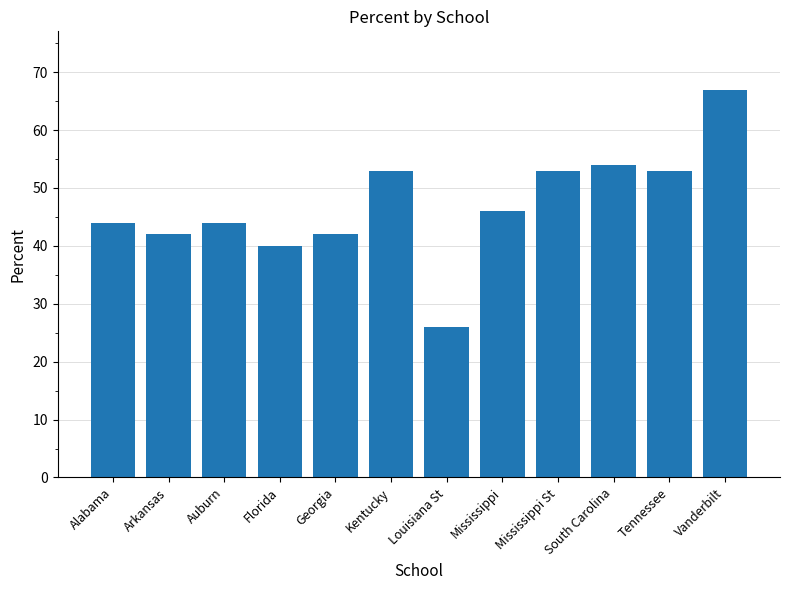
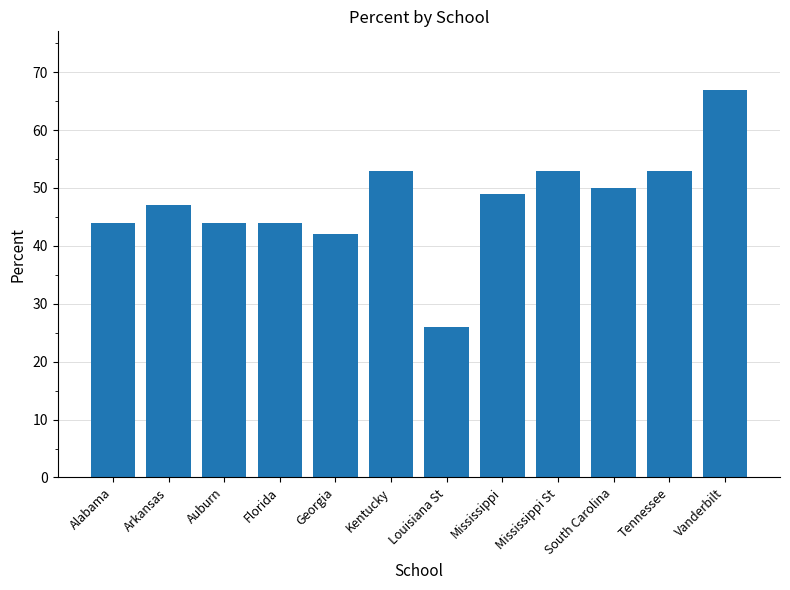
Arkansas: 42 -> 47
Florida: 40 -> 44
Mississippi: 46 -> 49
South Carolina: 54 -> 50
